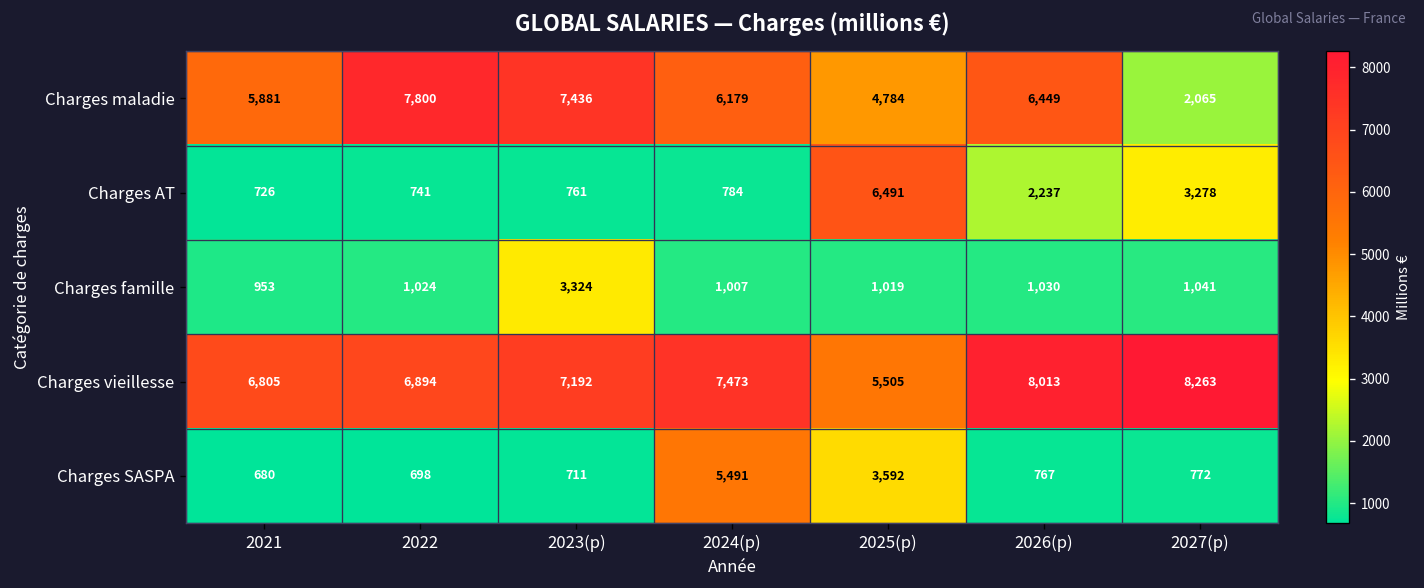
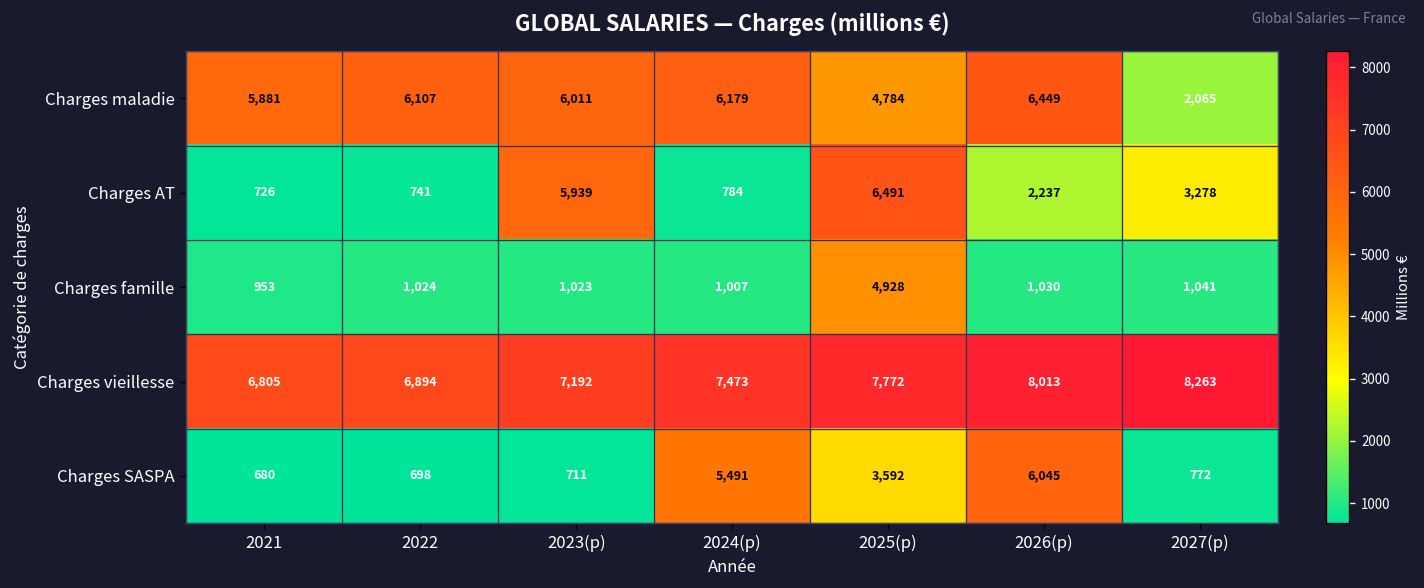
Charges maladie, 2022: 7,800 -> 6,107
Charges maladie, 2023(p): 7,436 -> 6,011
Charges AT, 2023(p): 761 -> 5,939
Charges famille, 2023(p): 3,324 -> 1,023
Charges famille, 2025(p): 1,019 -> 4,928
Charges vieillesse, 2025(p): 5,505 -> 7,772
Charges SASPA, 2026(p): 767 -> 6,045
